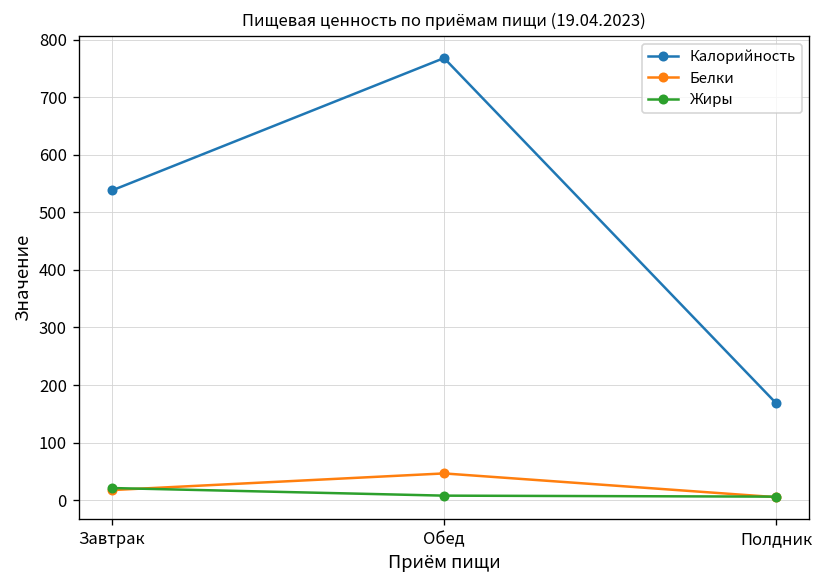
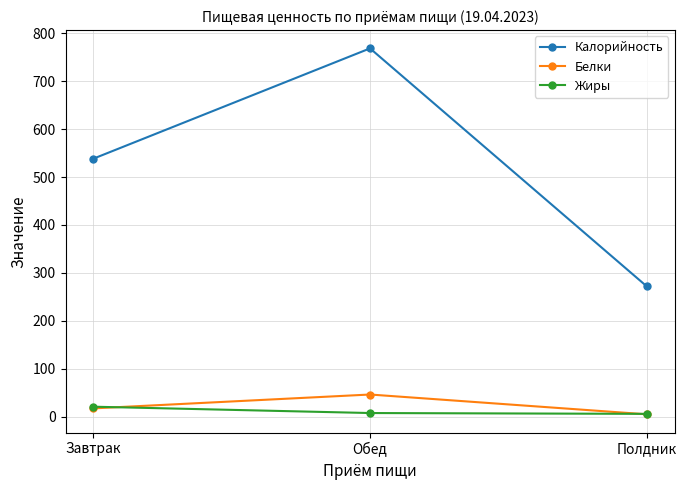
Калорийность, Полдник: 170 -> 270
